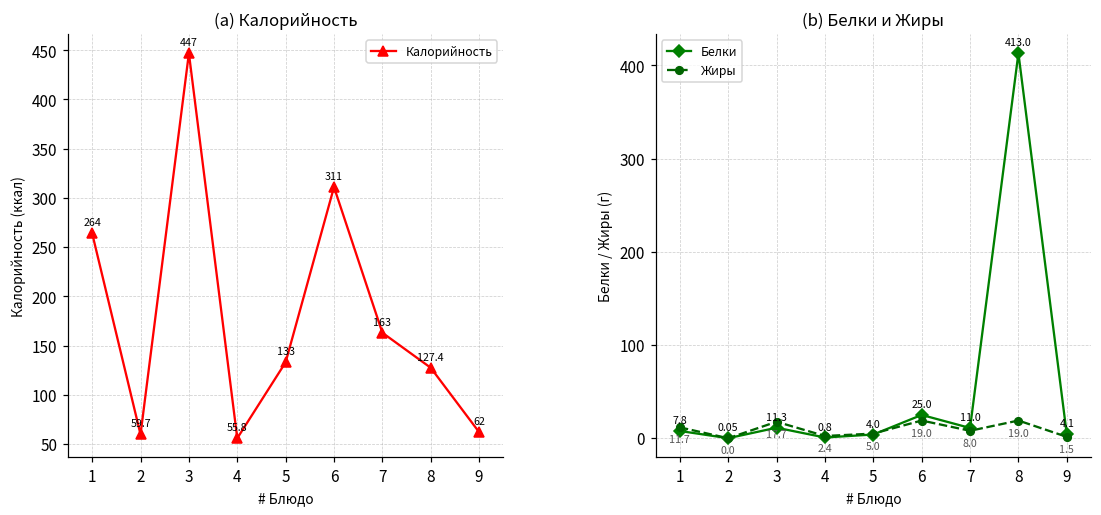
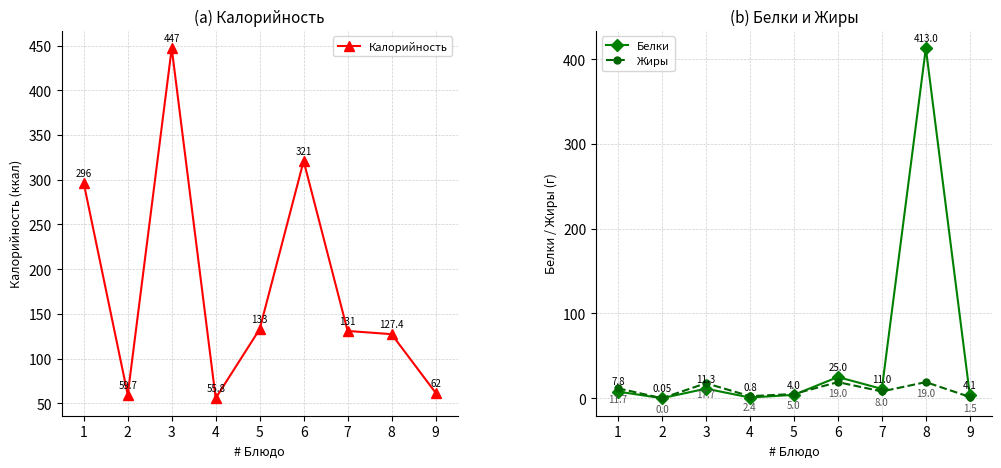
(a) Калорийность, 1: 264 -> 296
(a) Калорийность, 6: 311 -> 321
(a) Калорийность, 7: 163 -> 131
